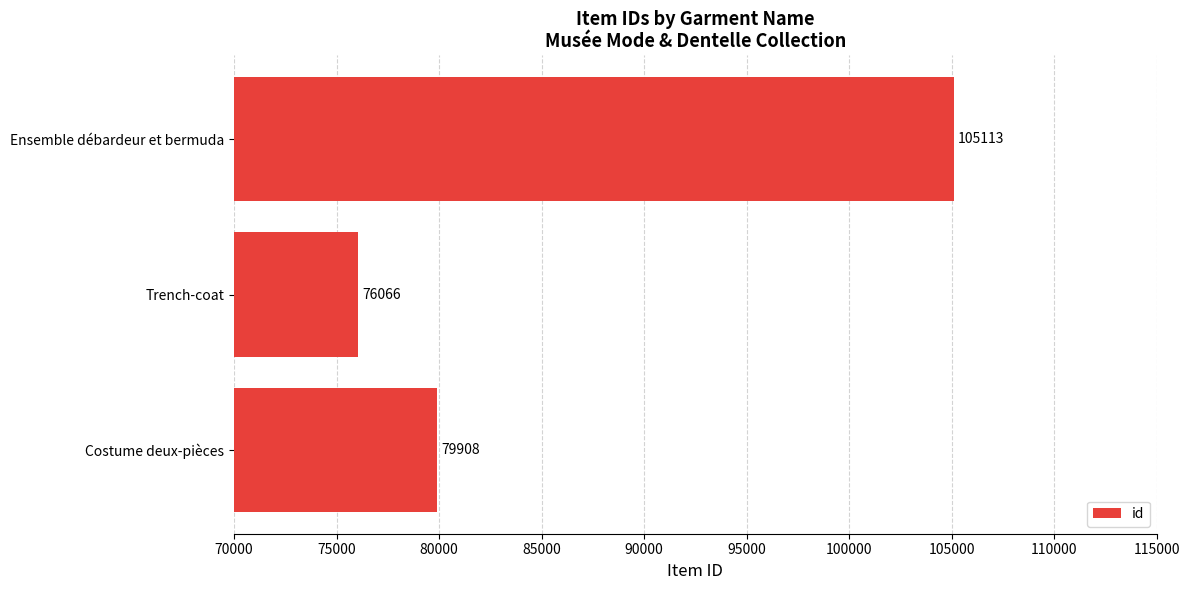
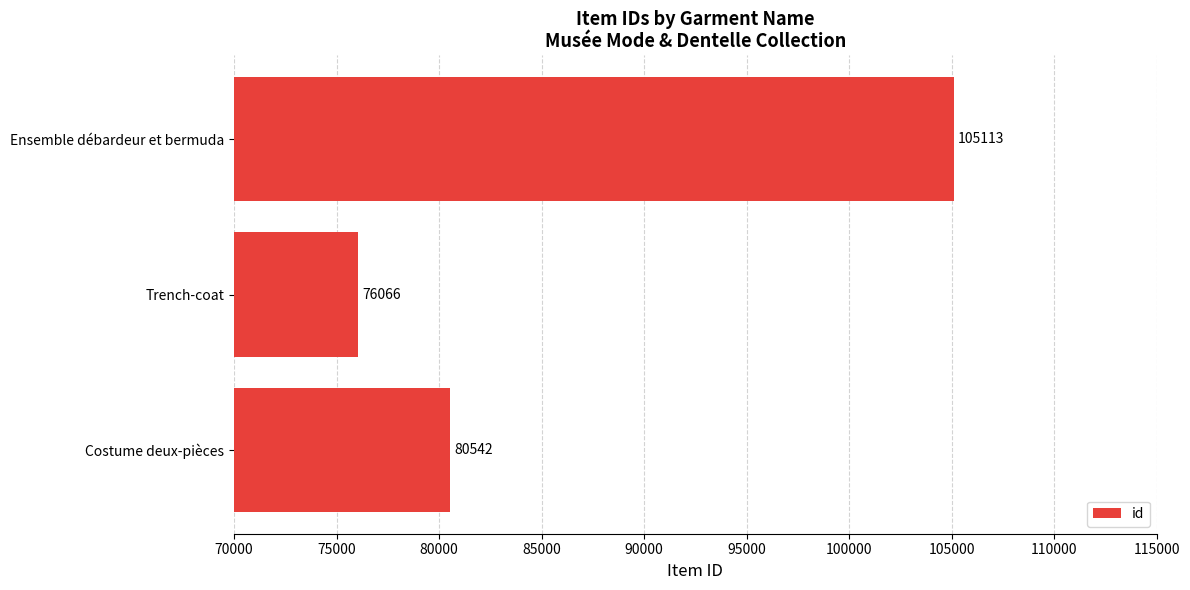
Costume deux-pièces: 79908 -> 80542
